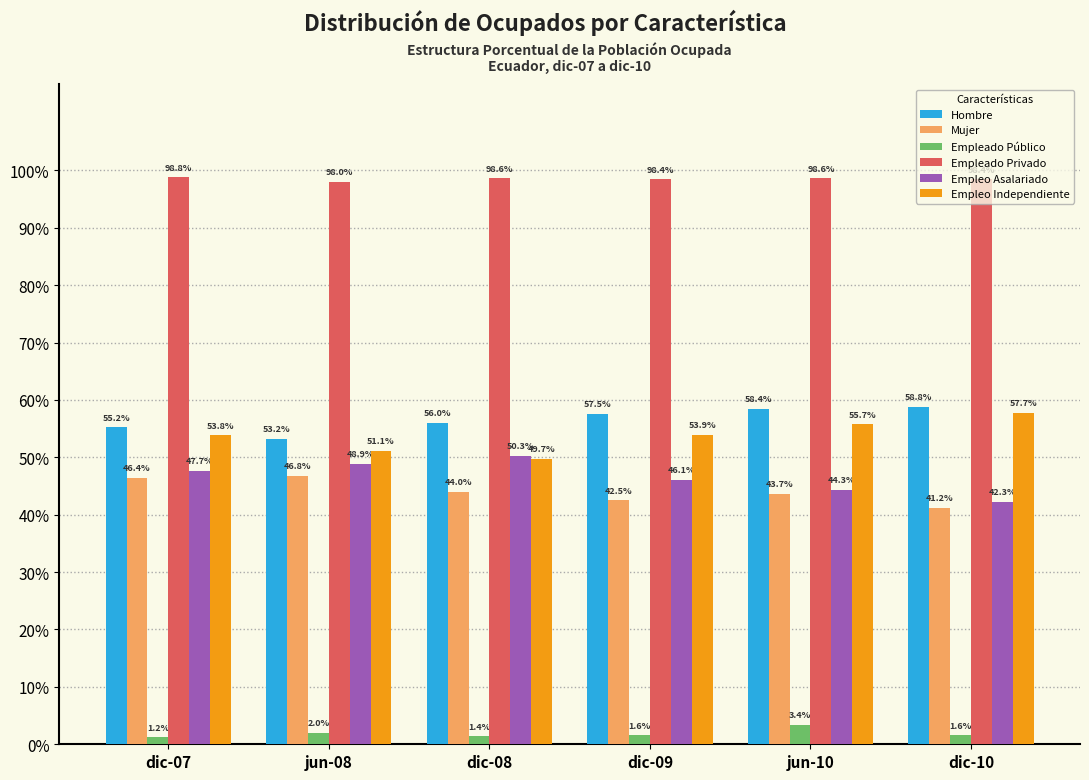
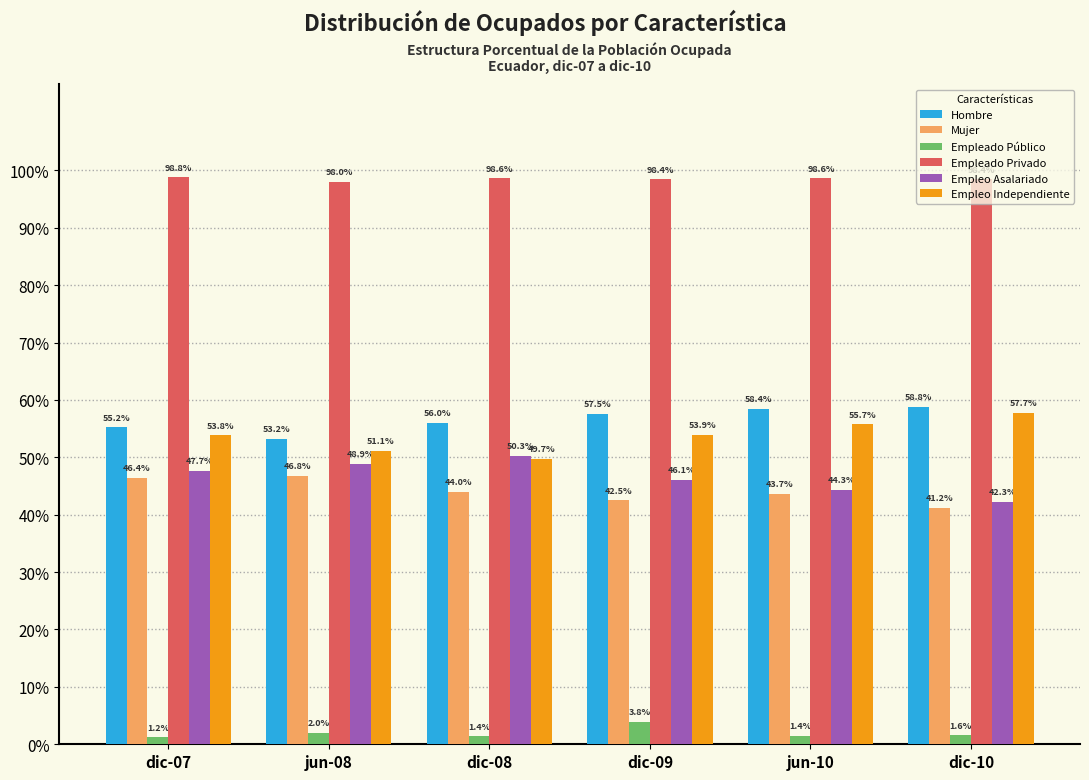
Empleado Público, dic-09: 1.6% -> 3.8%
Empleado Público, jun-10: 3.4% -> 1.4%
